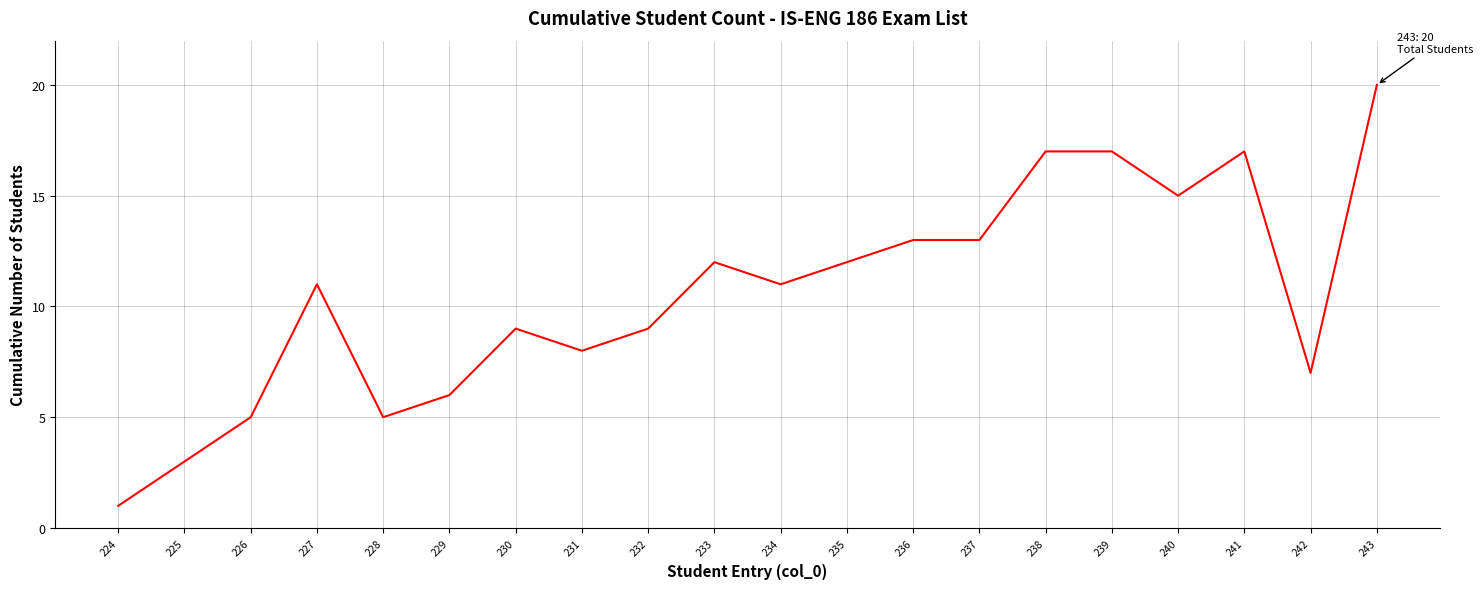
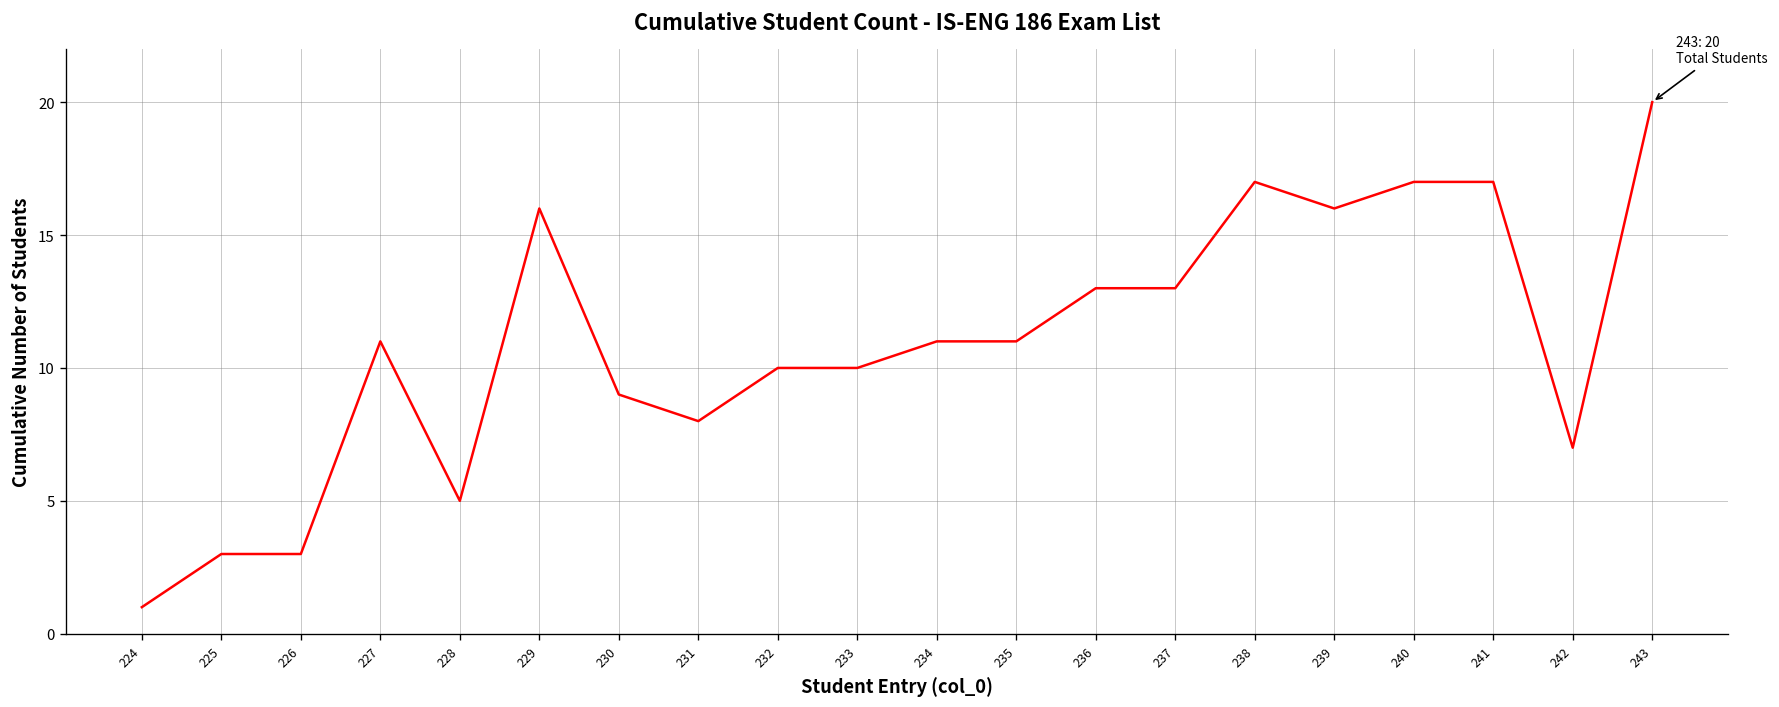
226: 5 -> 3
229: 6 -> 16
232: 9 -> 10
233: 12 -> 10
235: 12 -> 11
239: 17 -> 16
240: 15 -> 17
